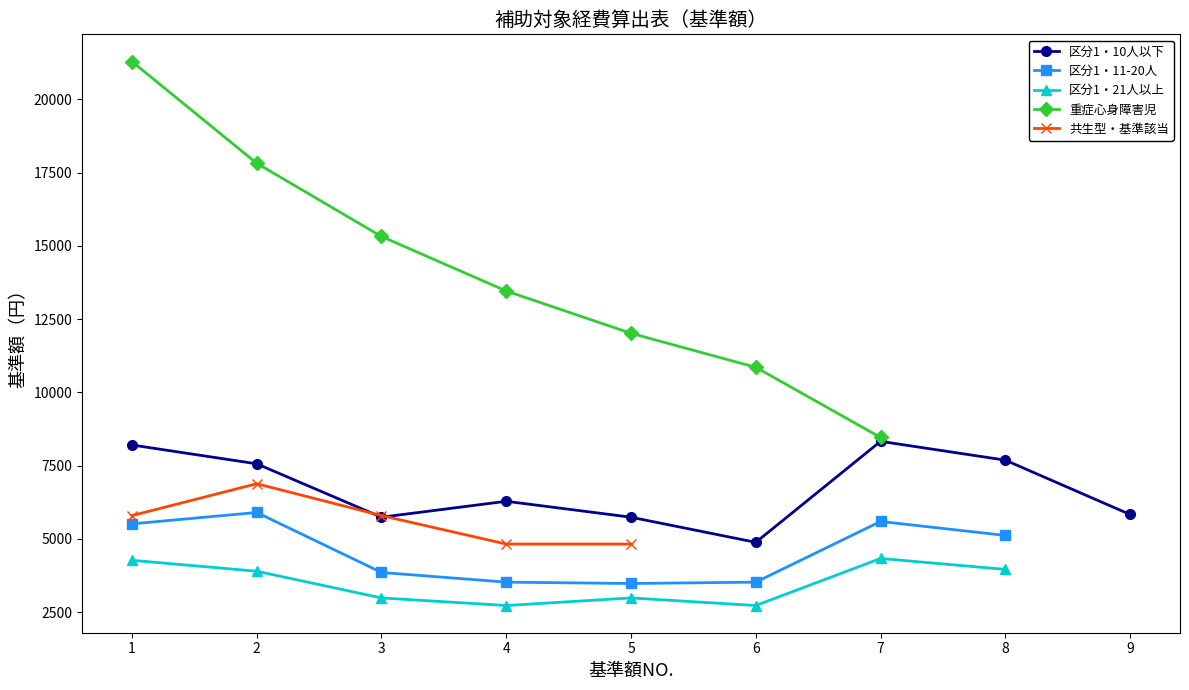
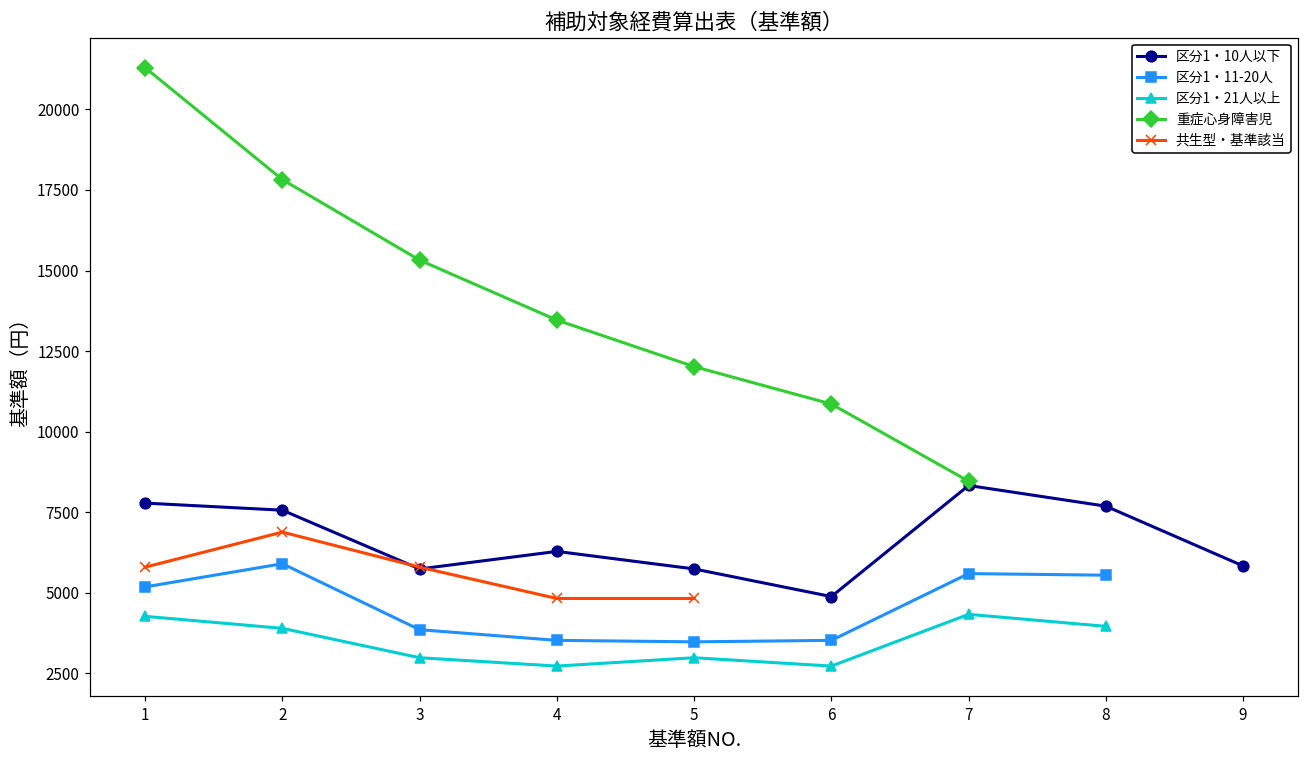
区分1・10人以下, 1: 8200 -> 7800
区分1・11-20人, 1: 5500 -> 5200
区分1・11-20人, 8: 5100 -> 5500
